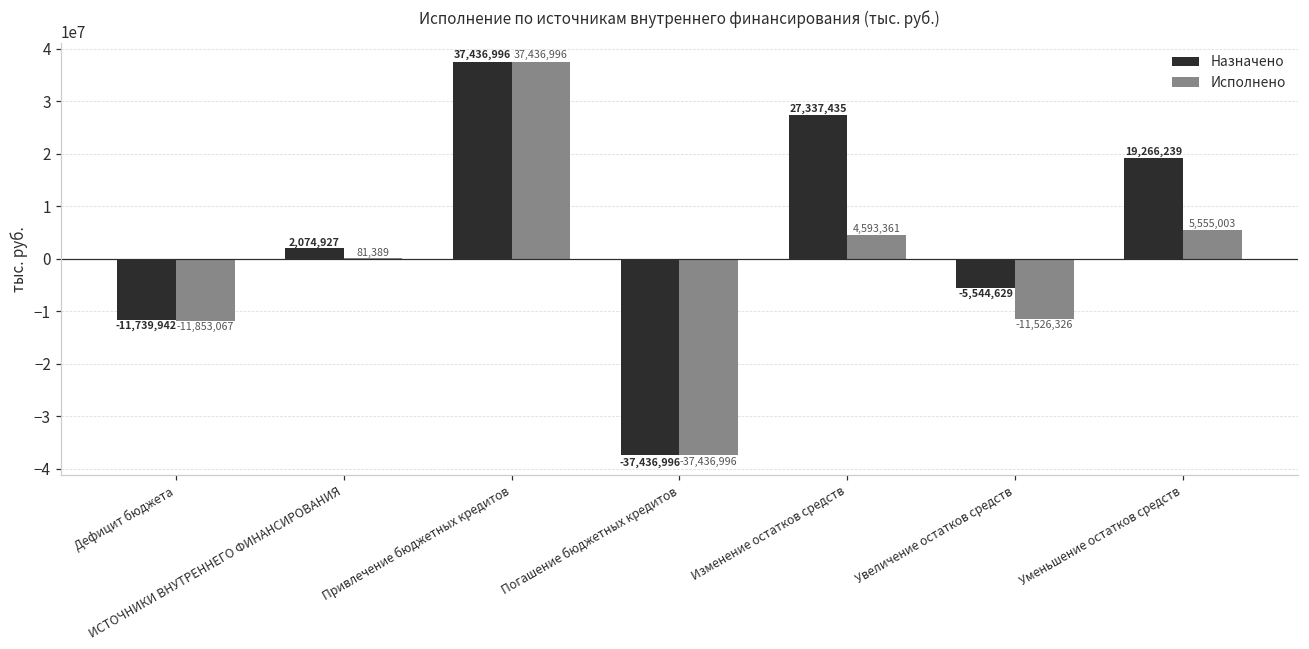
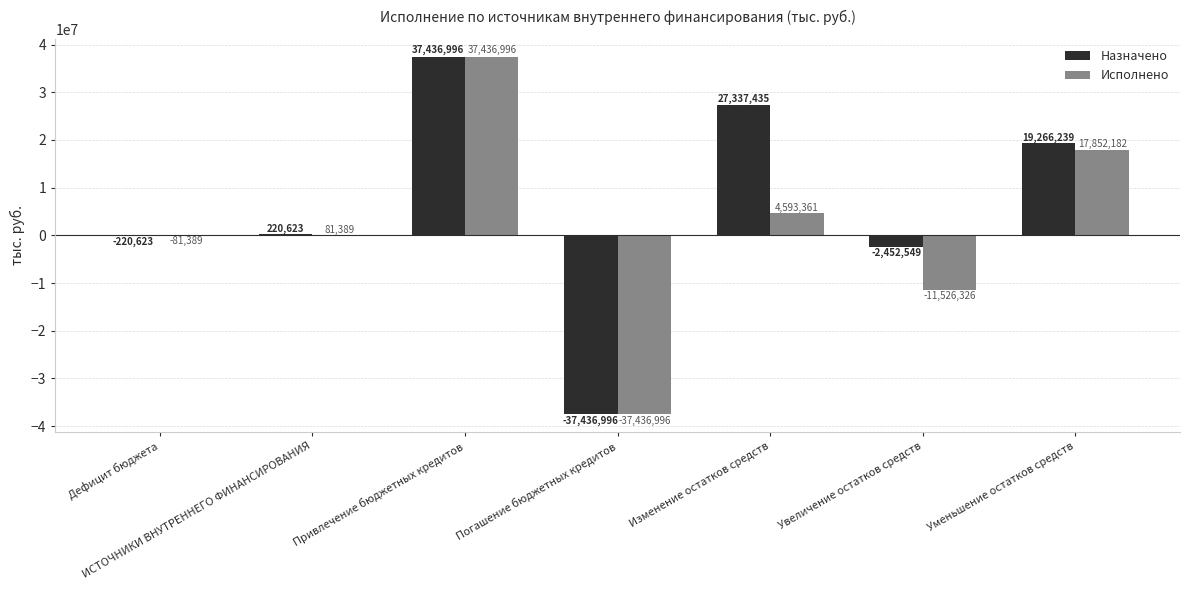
Назначено, Дефицит бюджета: -11,739,942 -> -220,623
Исполнено, Дефицит бюджета: -11,853,067 -> -81,389
Назначено, ИСТОЧНИКИ ВНУТРЕННЕГО ФИНАНСИРОВАНИЯ: 2,074,927 -> 220,623
Назначено, Увеличение остатков средств: -5,544,629 -> -2,452,549
Исполнено, Уменьшение остатков средств: 5,555,003 -> 17,852,182
